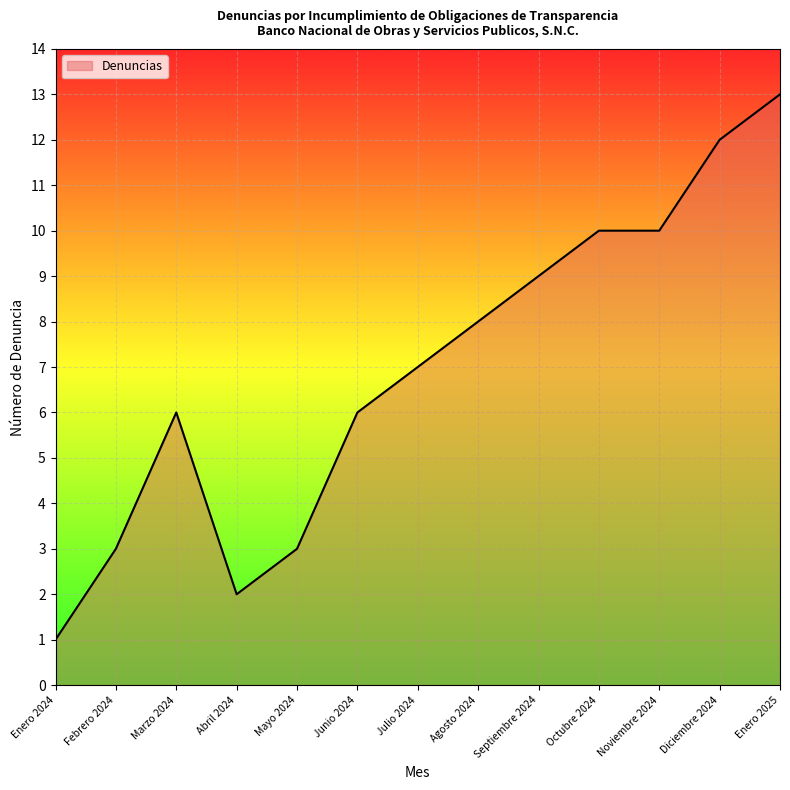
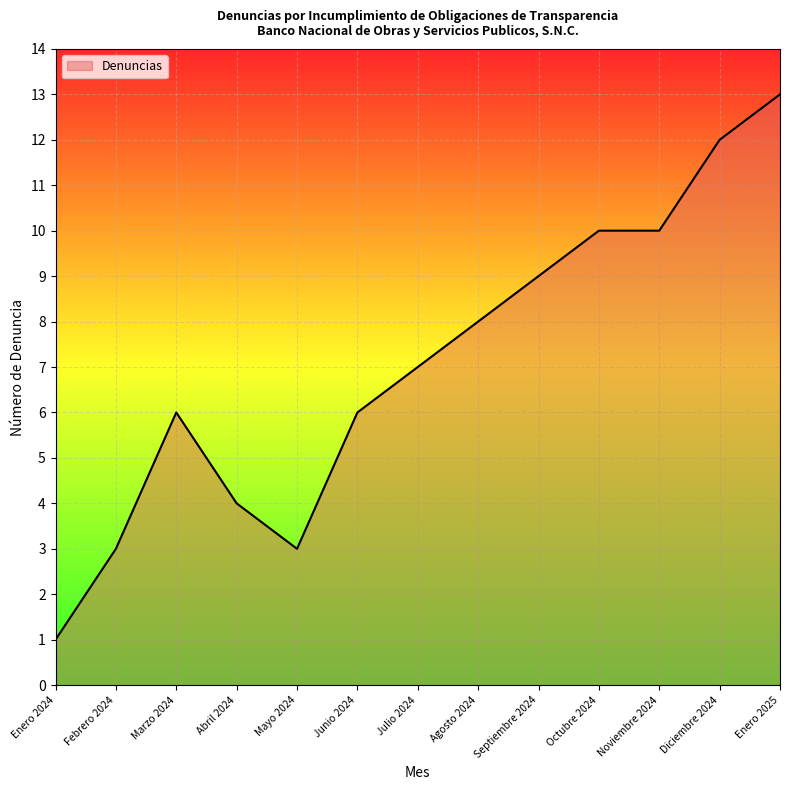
Abril 2024: 2 -> 4
